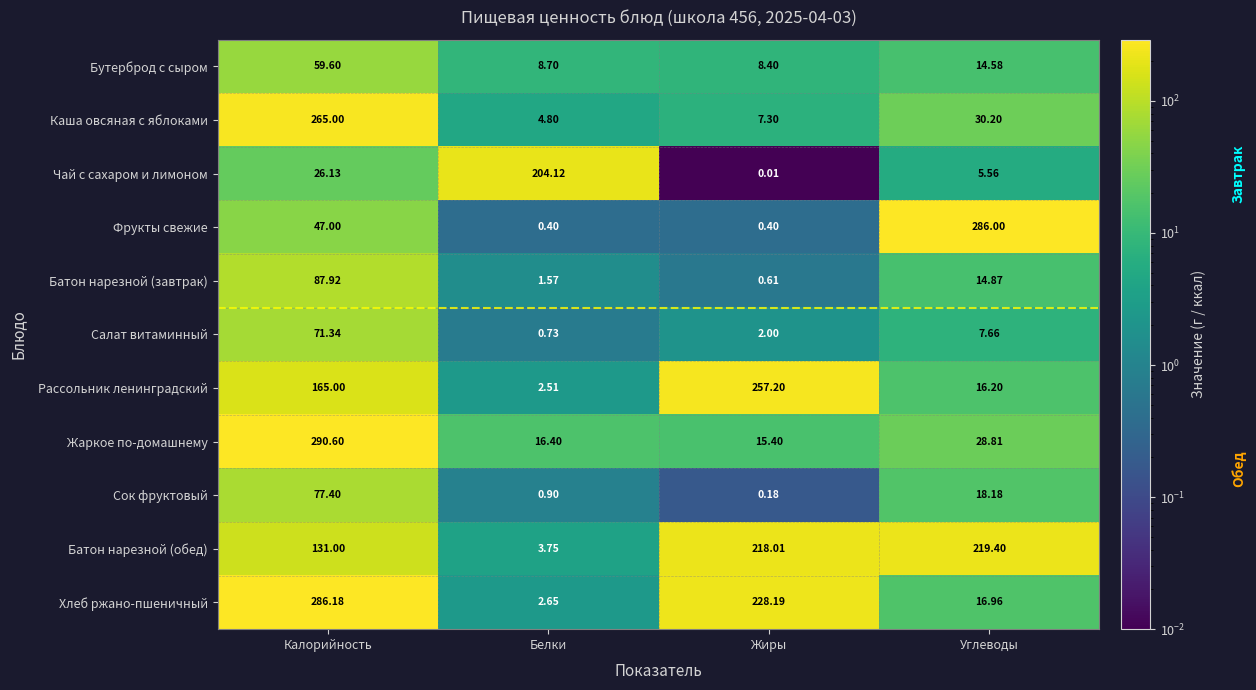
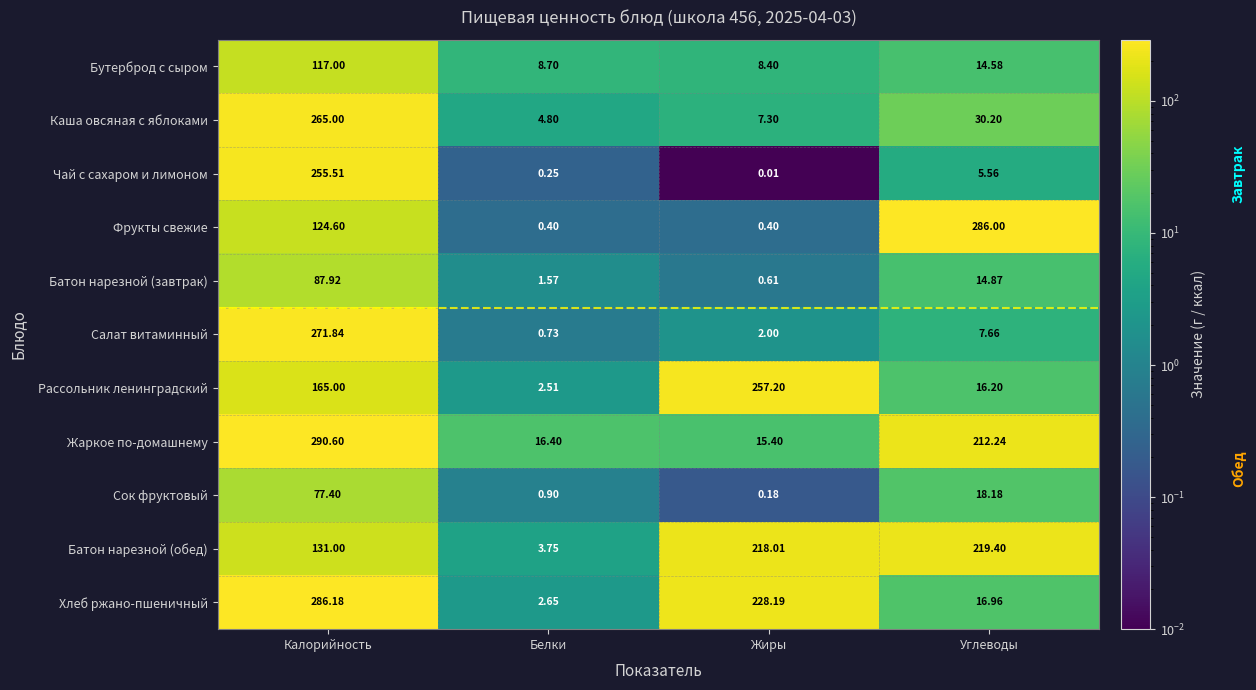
Бутерброд с сыром, Калорийность: 59.60 -> 117.00
Чай с сахаром и лимоном, Калорийность: 26.13 -> 255.51
Чай с сахаром и лимоном, Белки: 204.12 -> 0.25
Фрукты свежие, Калорийность: 47.00 -> 124.60
Салат витаминный, Калорийность: 71.34 -> 271.84
Жаркое по-домашнему, Углеводы: 28.81 -> 212.24
